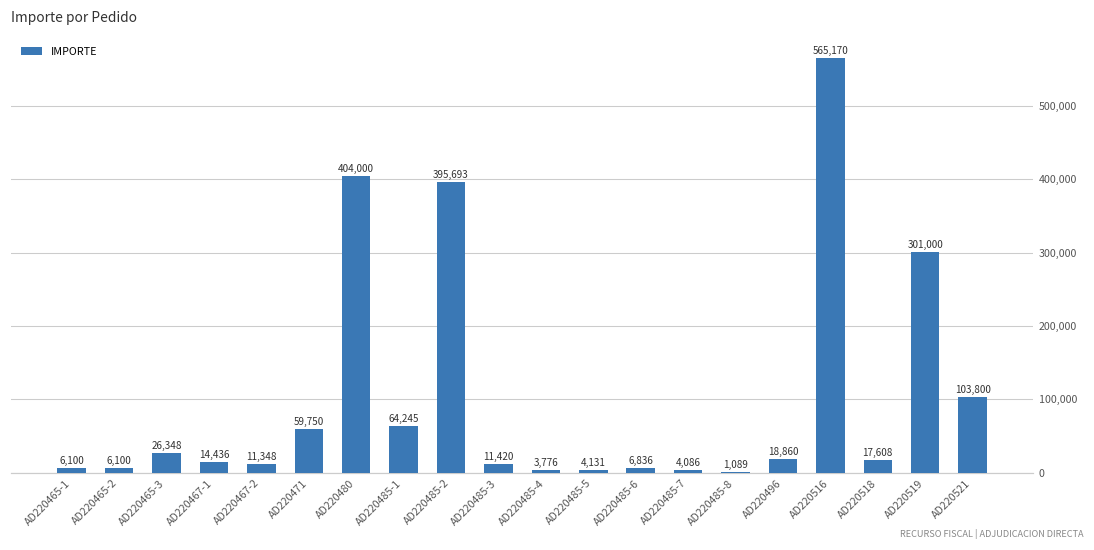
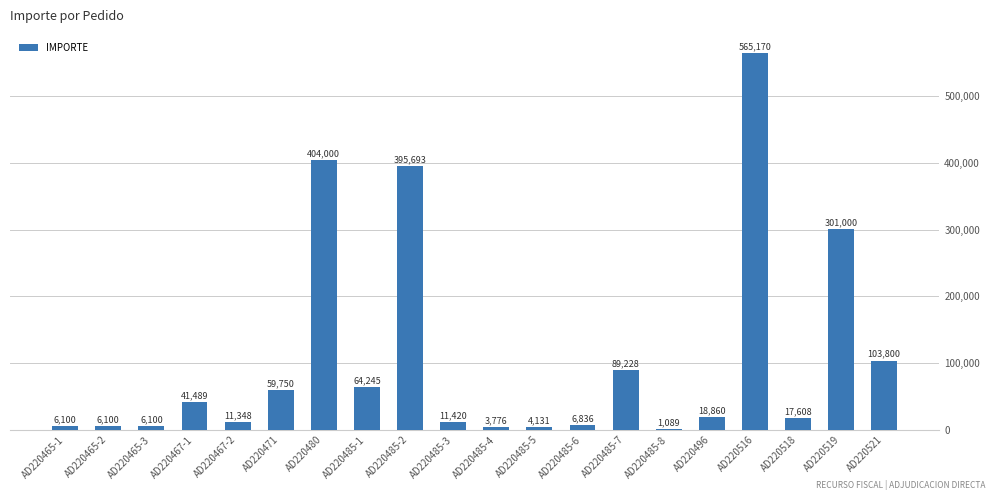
AD220465-3: 26,348 -> 6,100
AD220467-1: 14,436 -> 41,489
AD220485-7: 4,086 -> 89,228
